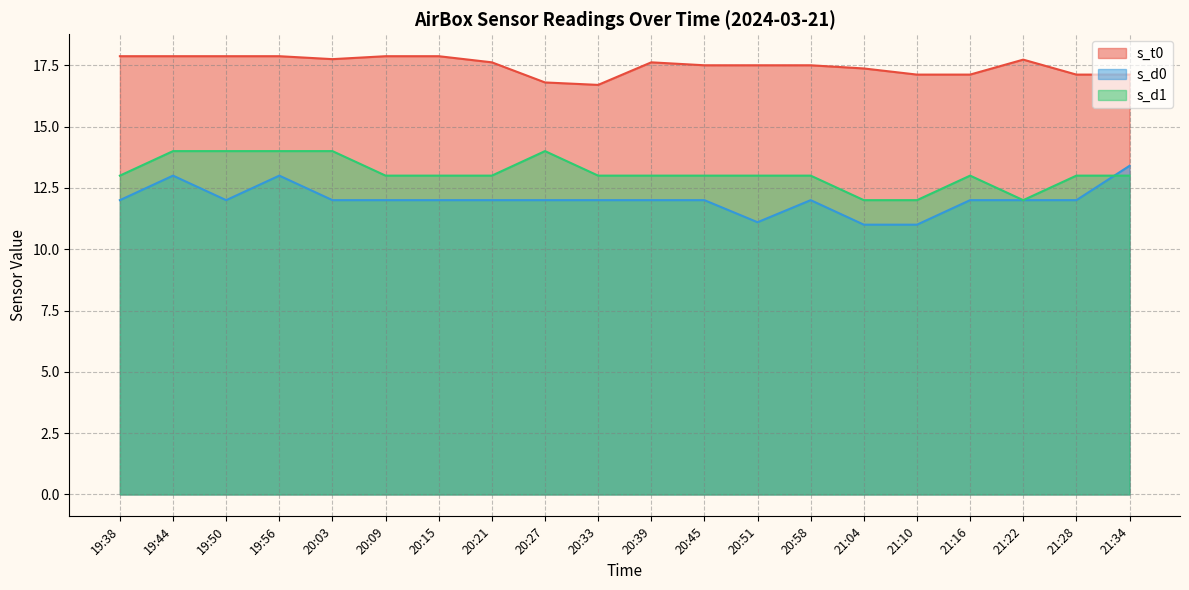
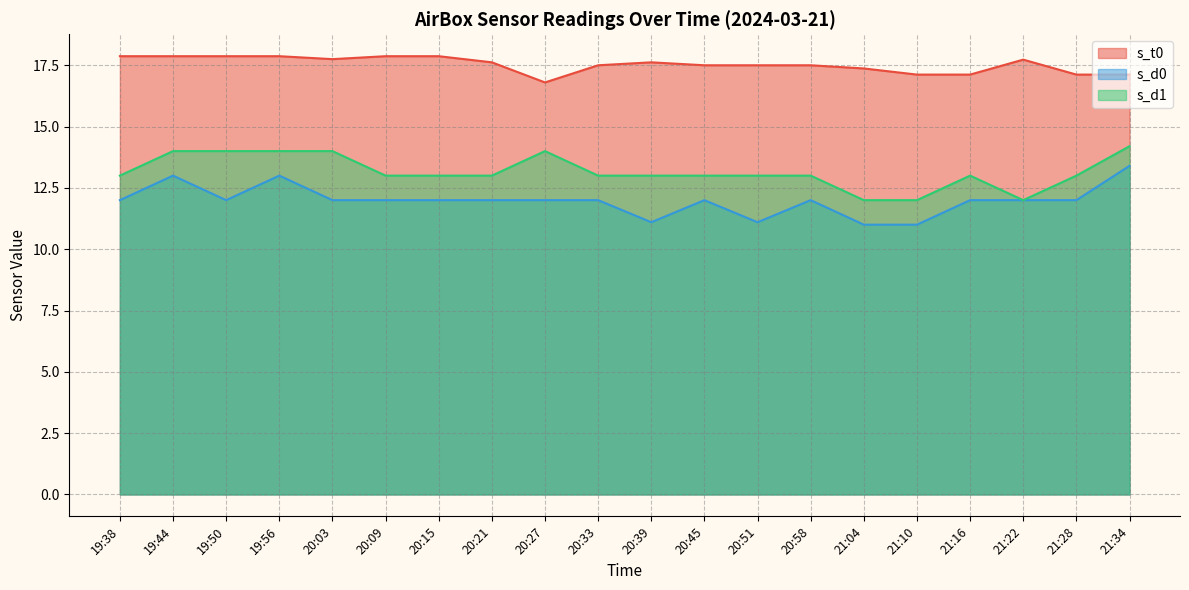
s_t0, 20:33: 16.7 -> 17.5
s_d0, 20:39: 12.0 -> 11.1
s_d1, 21:34: 13.0 -> 14.2
